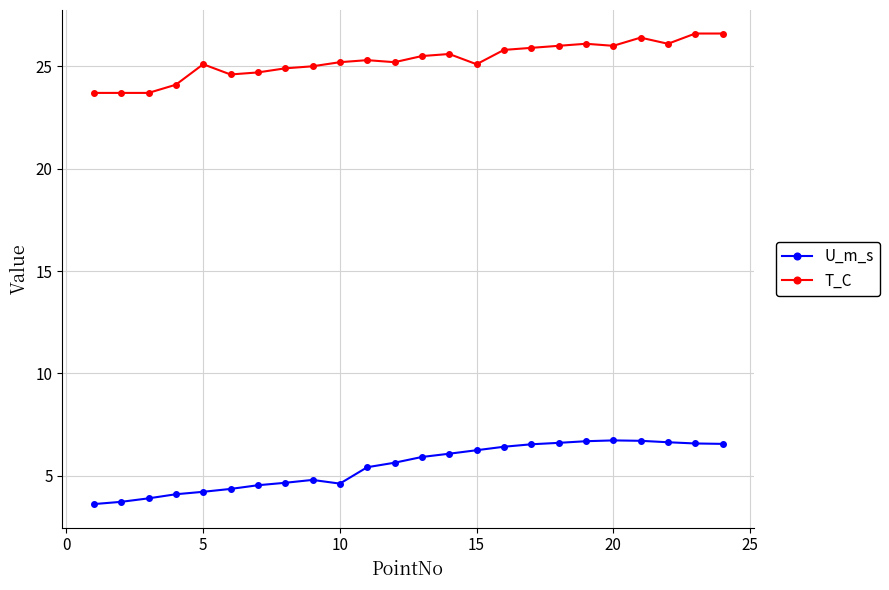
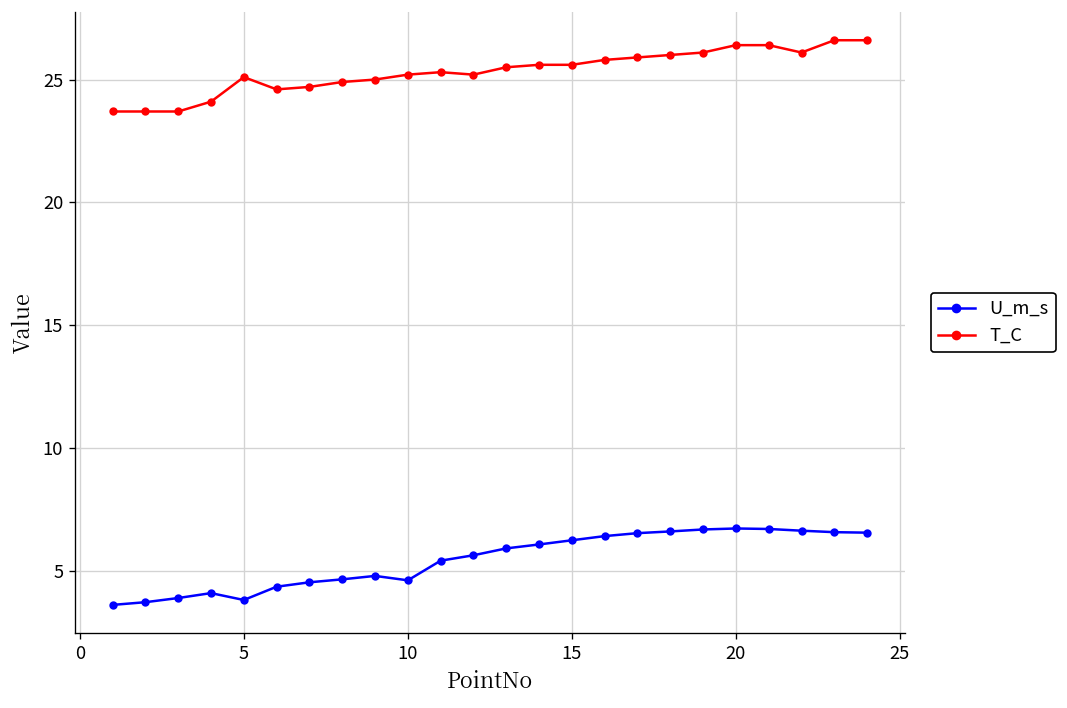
U_m_s, 5: 4.2 -> 3.8
T_C, 15: 25.1 -> 25.6
T_C, 20: 26.0 -> 26.4
